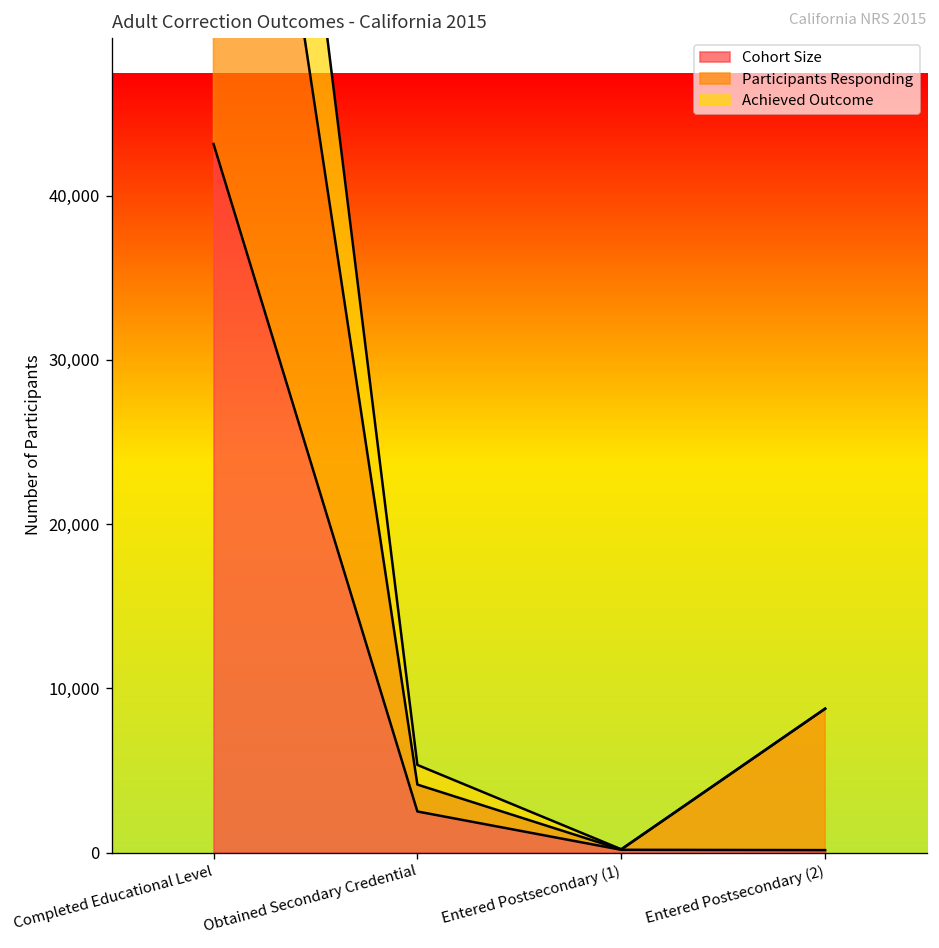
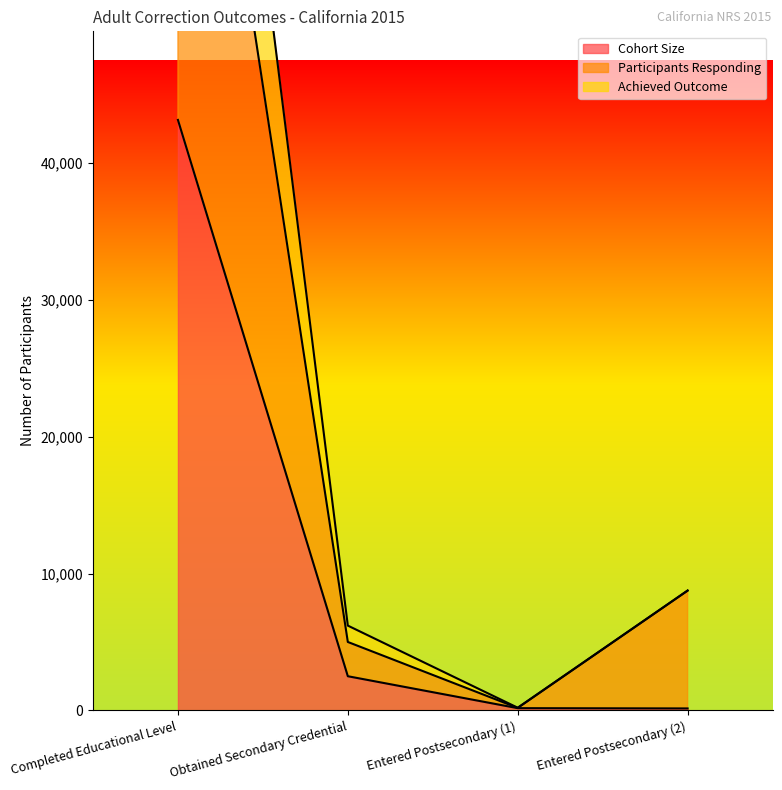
Participants Responding, Obtained Secondary Credential: 1,600 -> 2,500
